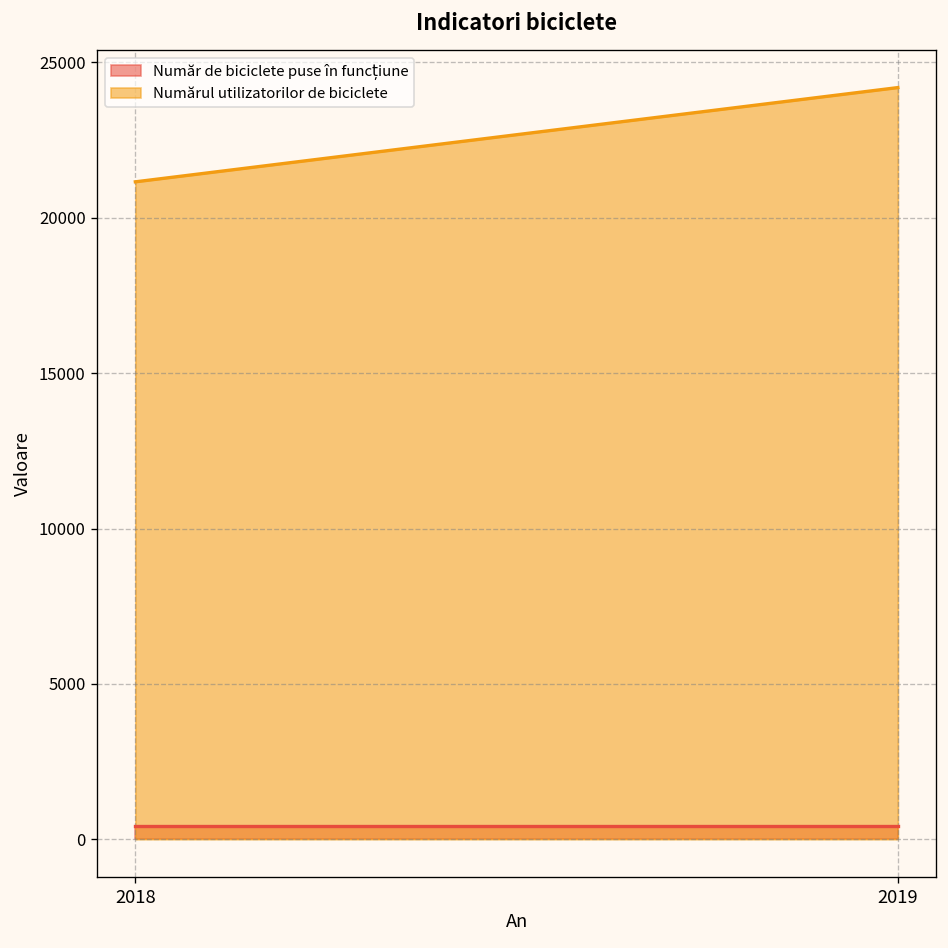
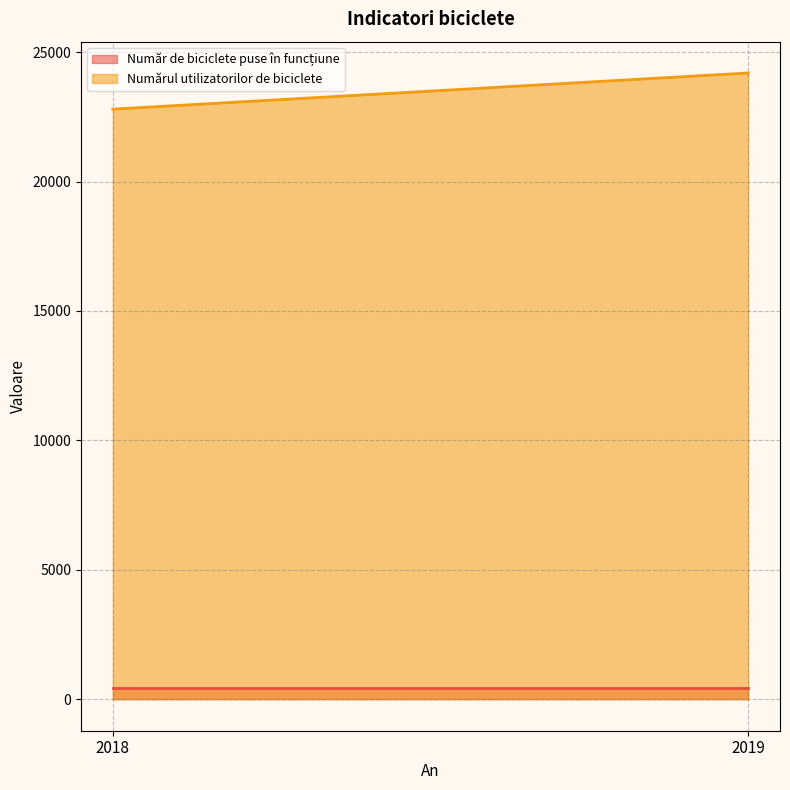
Numărul utilizatorilor de biciclete, 2018: 21200 -> 22800
